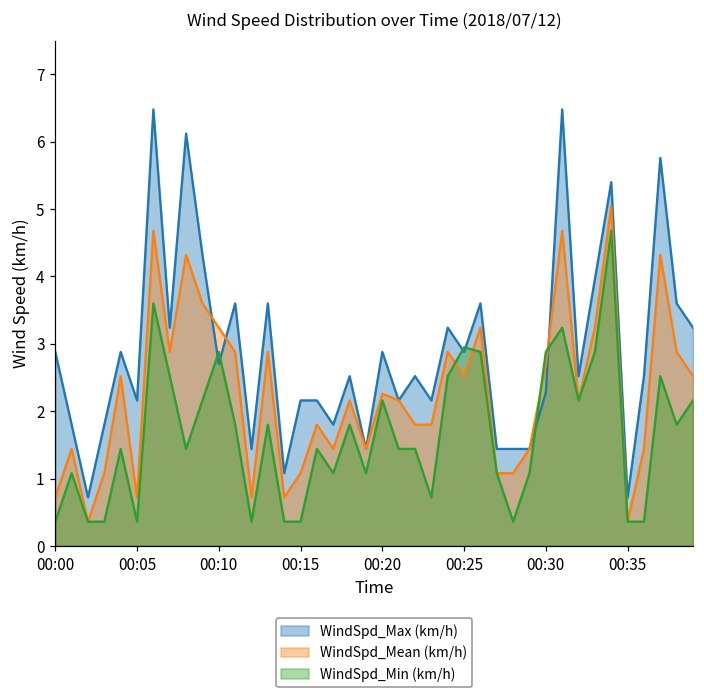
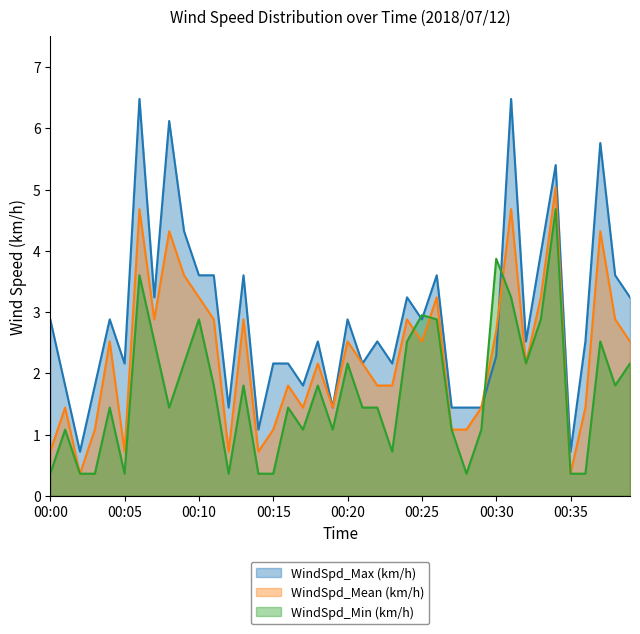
WindSpd_Max (km/h), 00:10: 2.7 -> 3.6
WindSpd_Mean (km/h), 00:20: 2.3 -> 2.5
WindSpd_Min (km/h), 00:30: 2.9 -> 3.9
